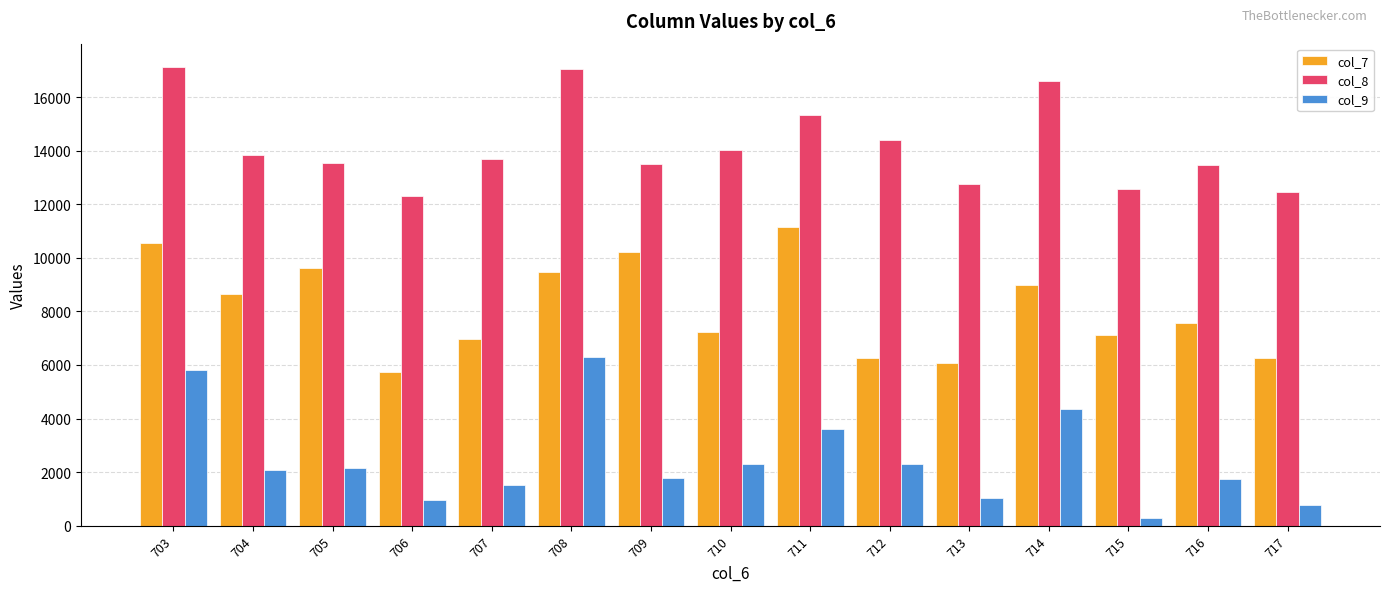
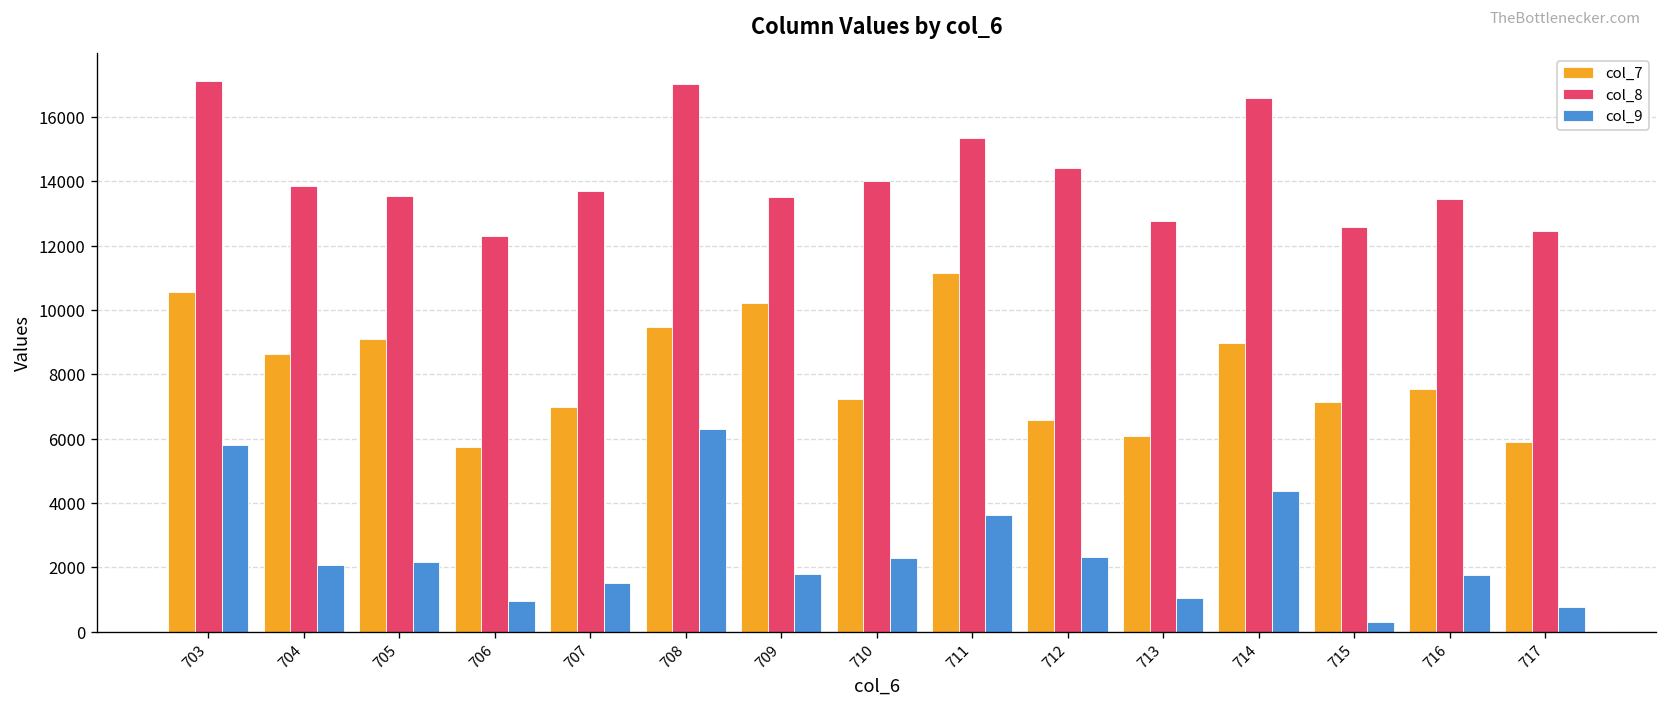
col_7, 705: 9600 -> 9100
col_7, 712: 6300 -> 6600
col_7, 717: 6200 -> 5900
